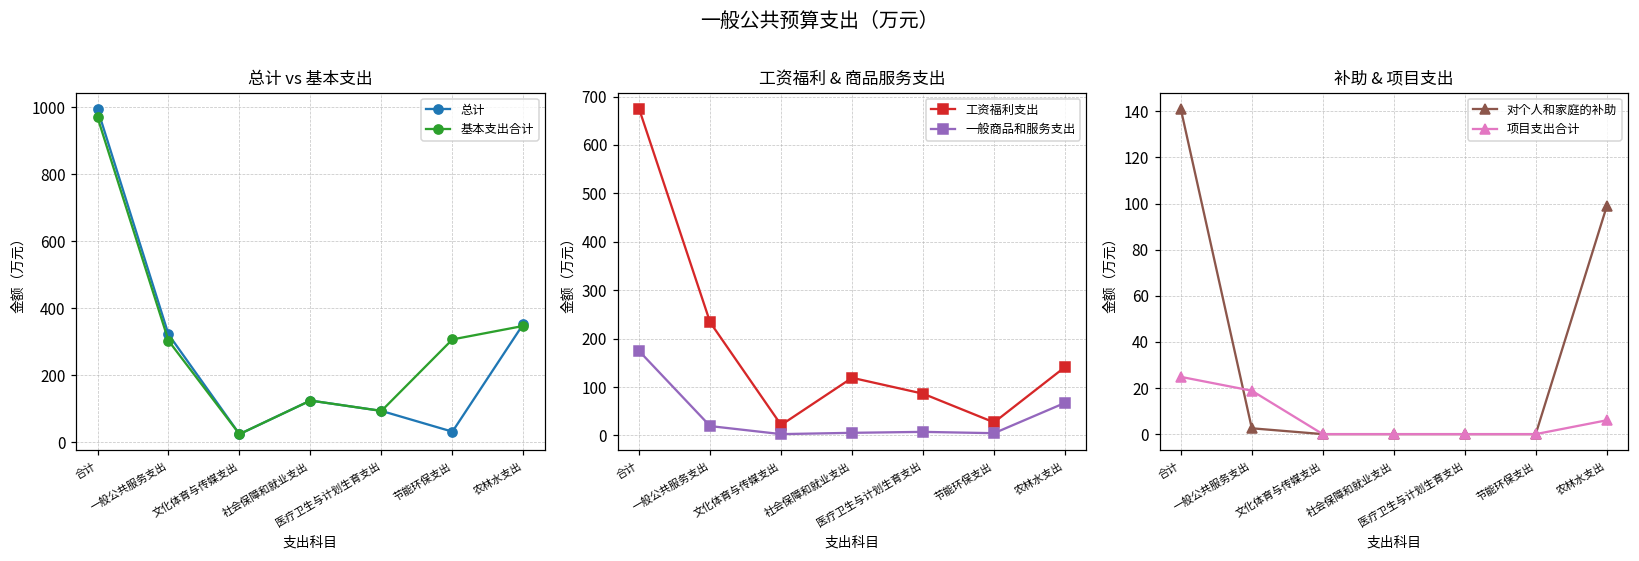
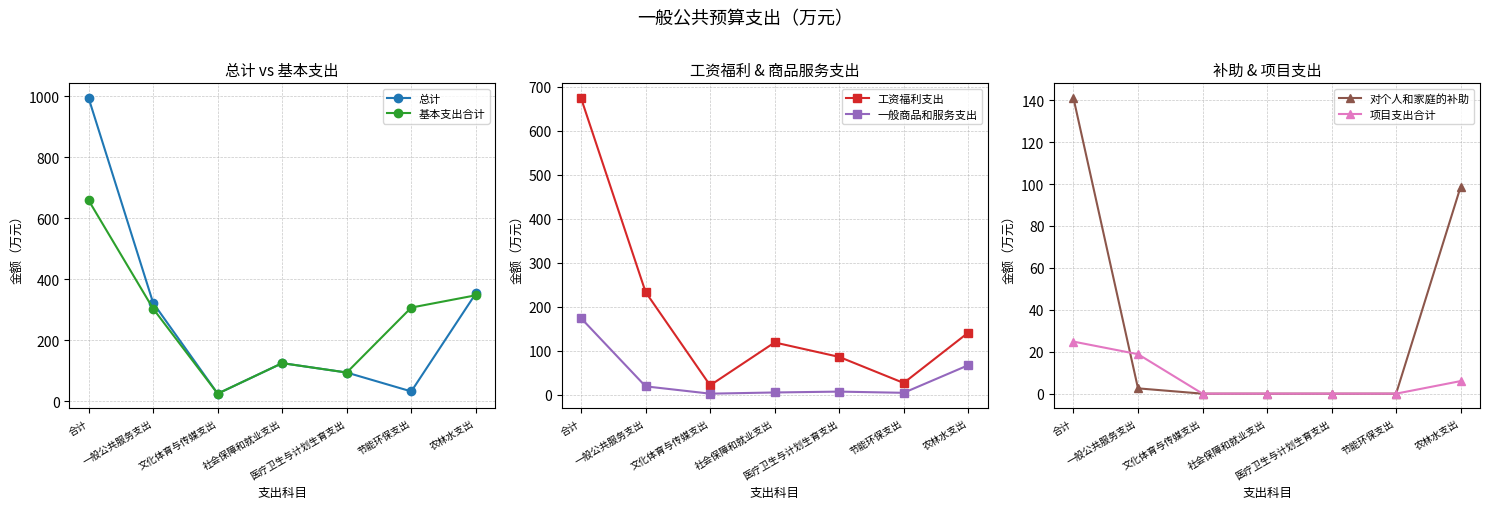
总计 vs 基本支出, 基本支出合计, 合计: 970 -> 660
